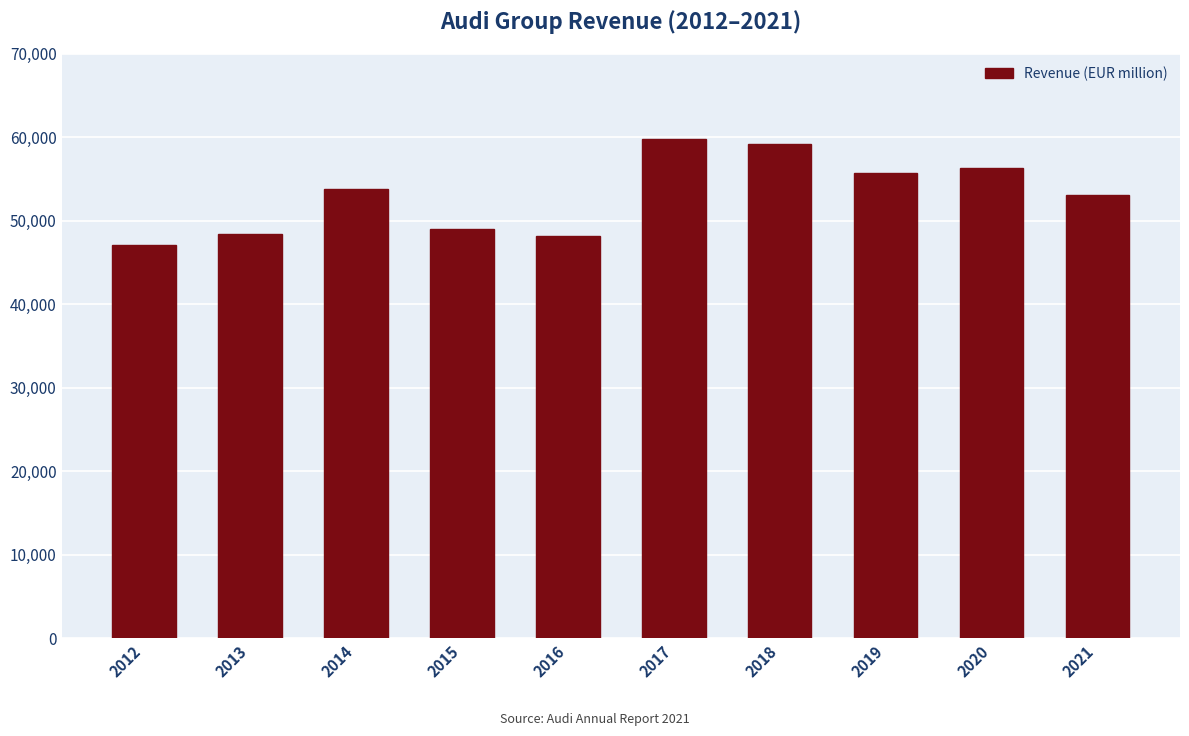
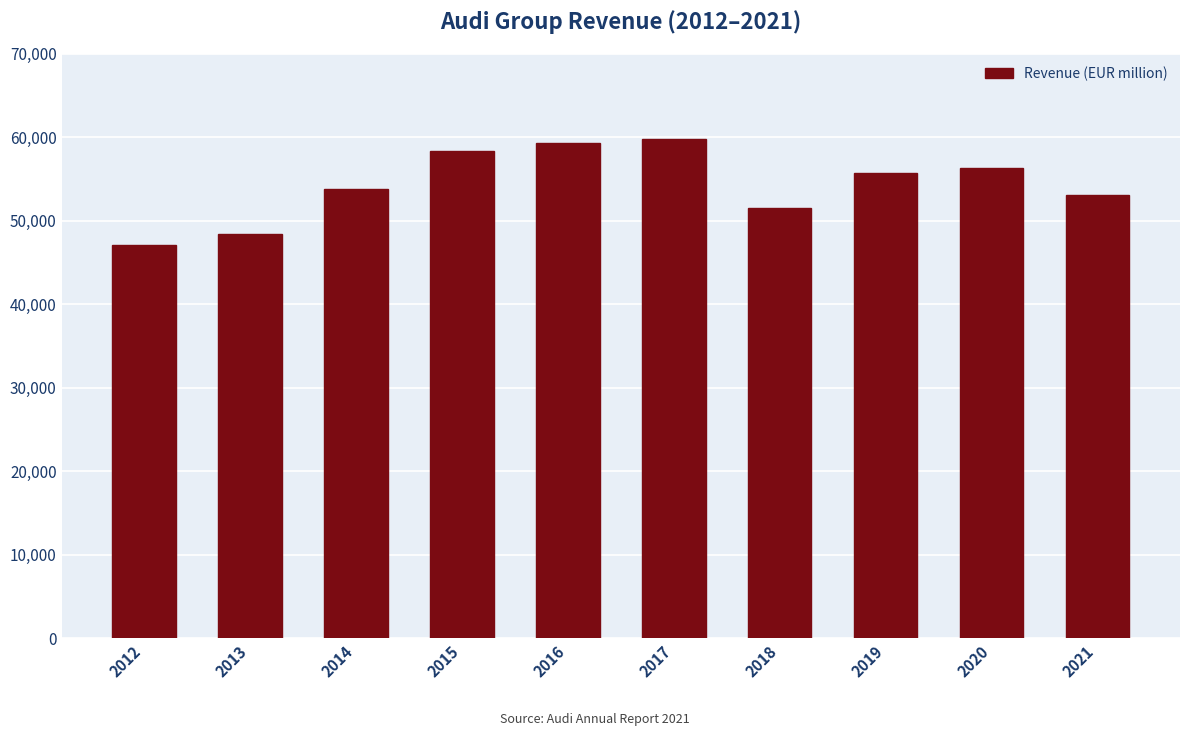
2015: 49,000 -> 58,000
2016: 48,000 -> 59,000
2018: 59,000 -> 52,000
